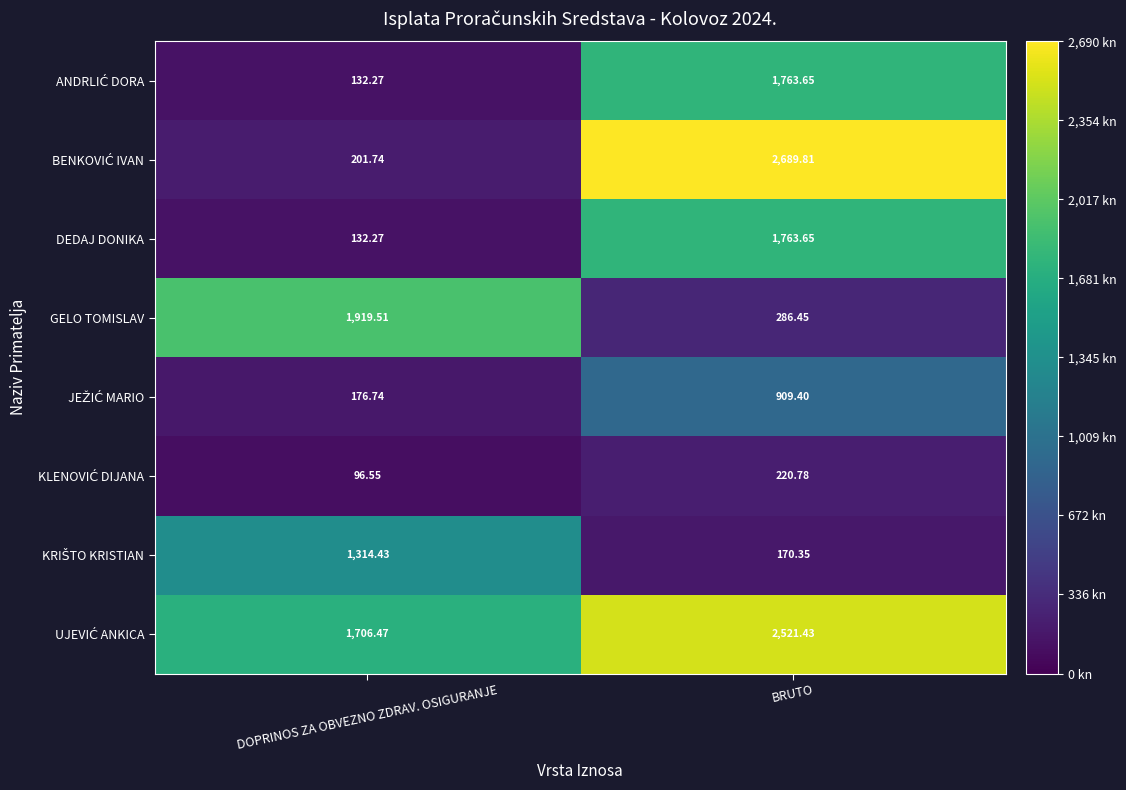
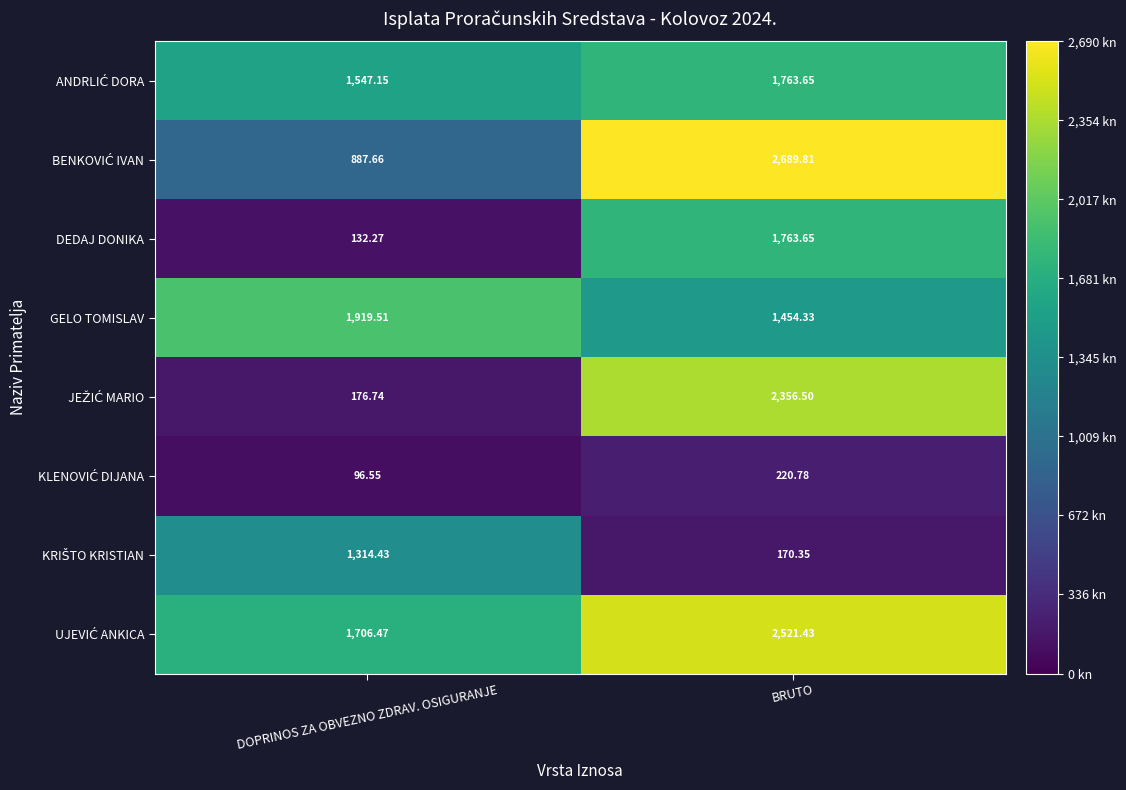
ANDRLIĆ DORA, DOPRINOS ZA OBVEZNO ZDRAV. OSIGURANJE: 132.27 -> 1,547.15
BENKOVIĆ IVAN, DOPRINOS ZA OBVEZNO ZDRAV. OSIGURANJE: 201.74 -> 887.66
GELO TOMISLAV, BRUTO: 286.45 -> 1,454.33
JEŽIĆ MARIO, BRUTO: 909.40 -> 2,356.50
